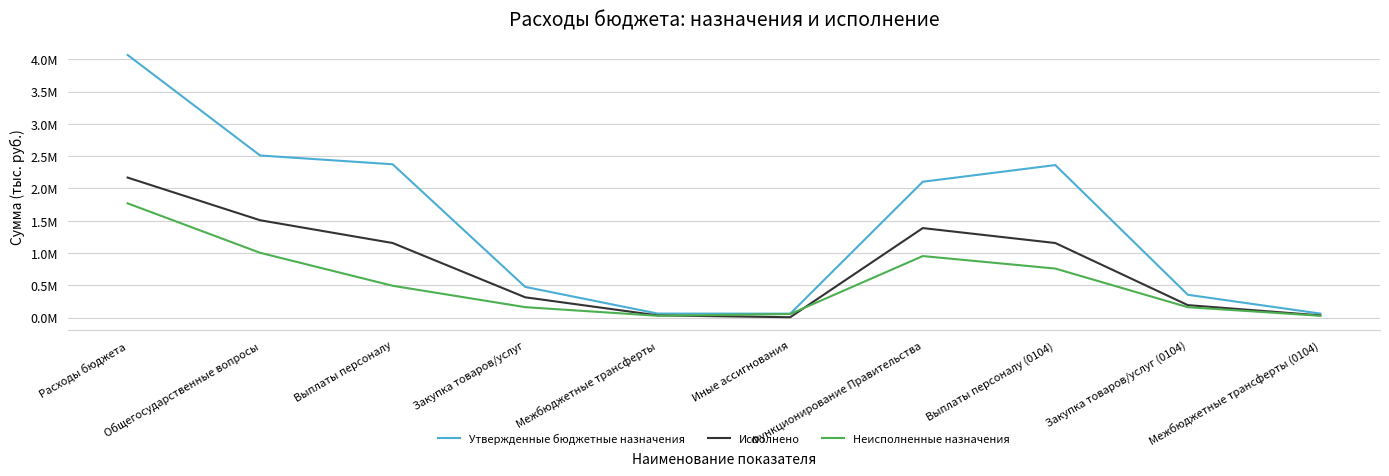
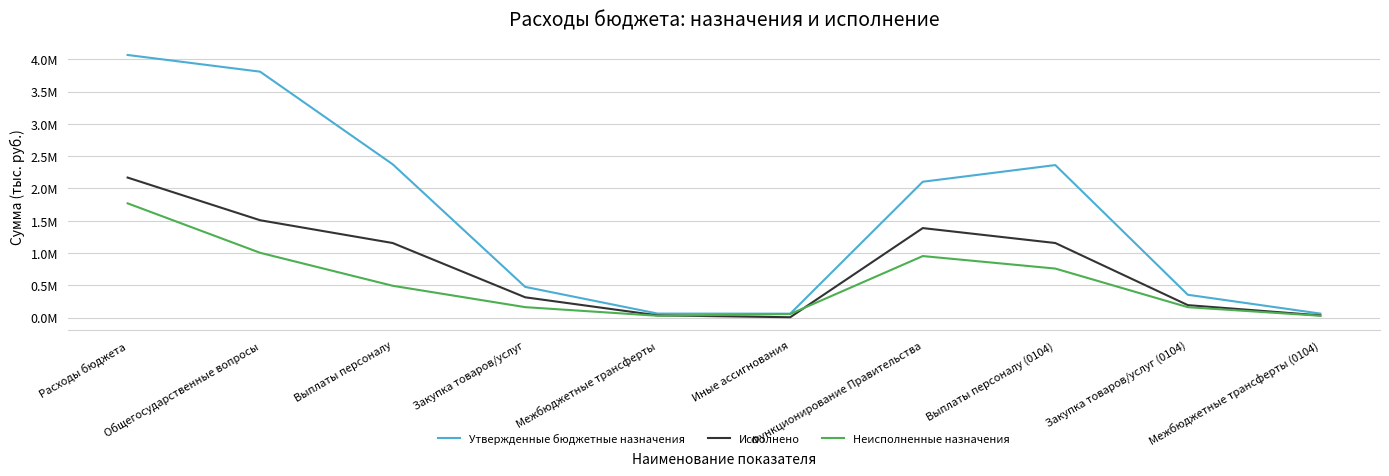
Утвержденные бюджетные назначения, Общегосударственные вопросы: 2500000 -> 3800000
